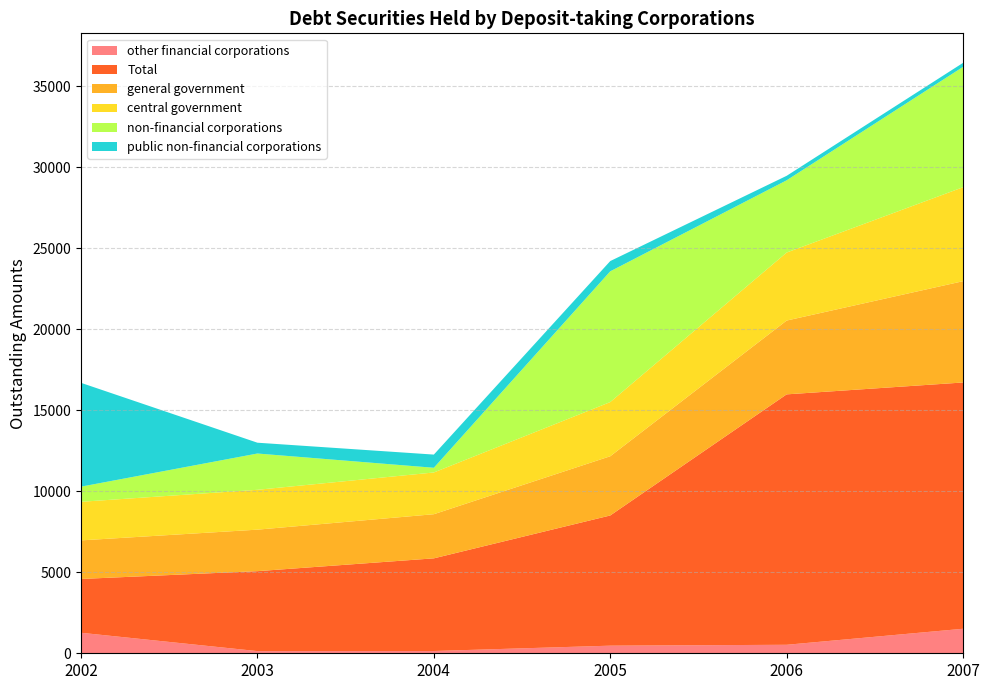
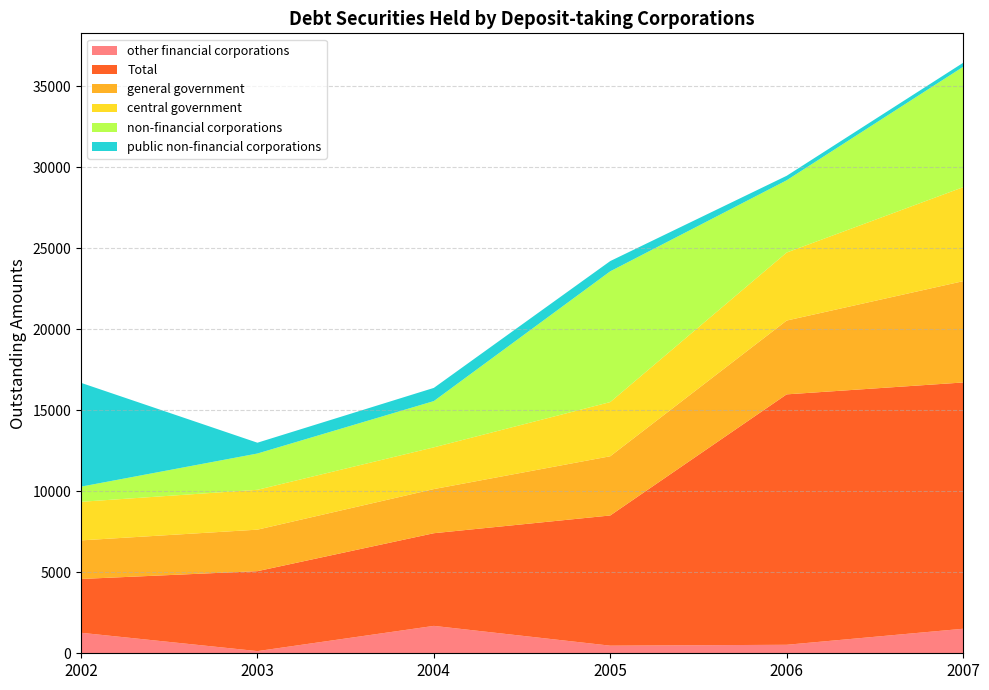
other financial corporations, 2004: 100 -> 1700
non-financial corporations, 2004: 300 -> 2900
